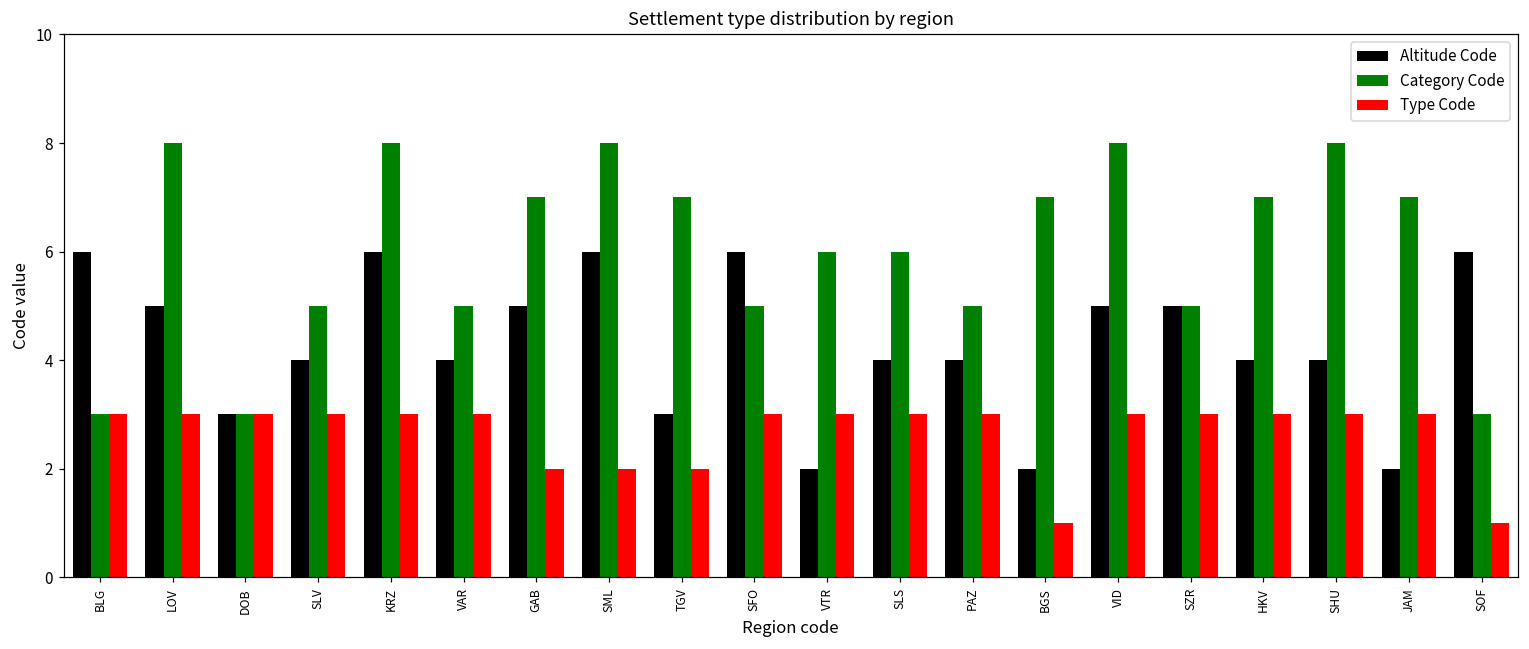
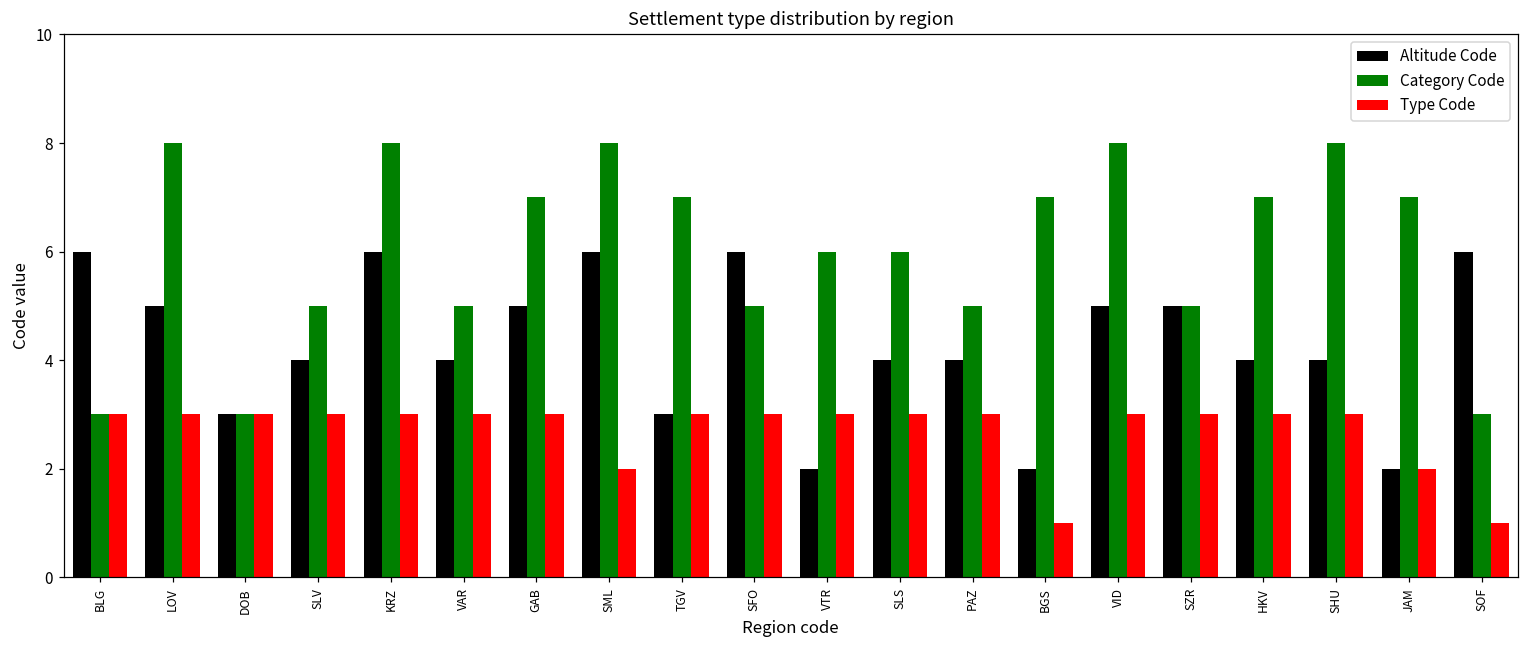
Type Code, GAB: 2 -> 3
Type Code, TGV: 2 -> 3
Type Code, JAM: 3 -> 2
